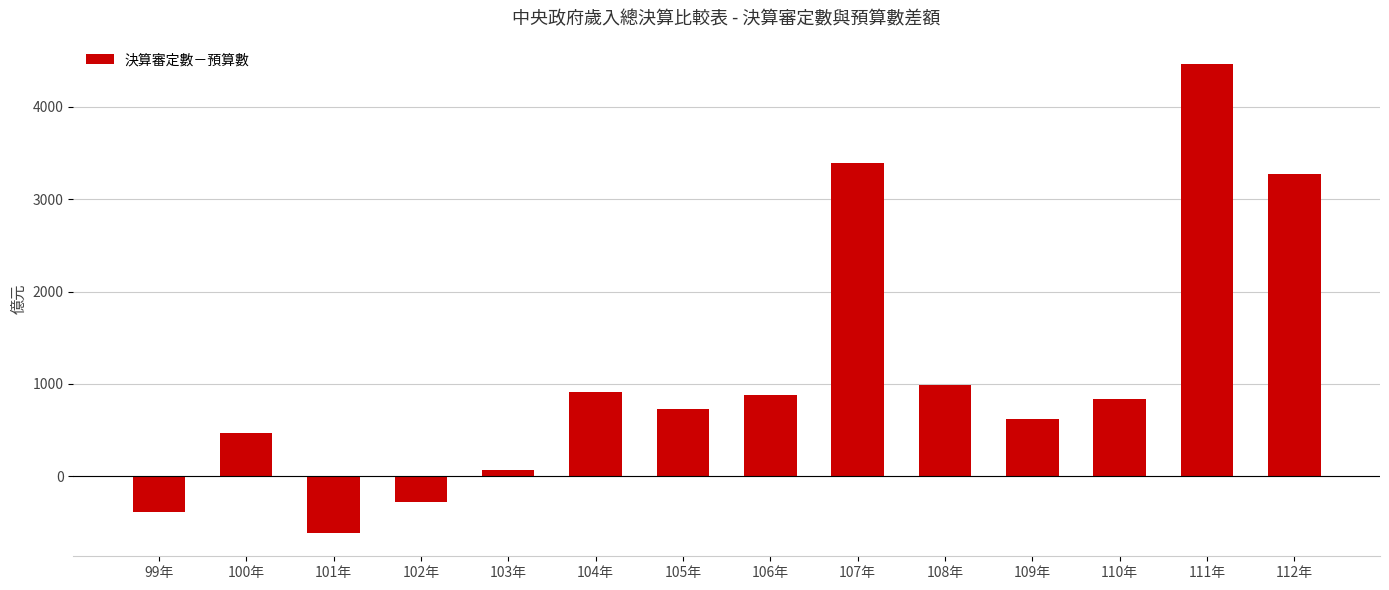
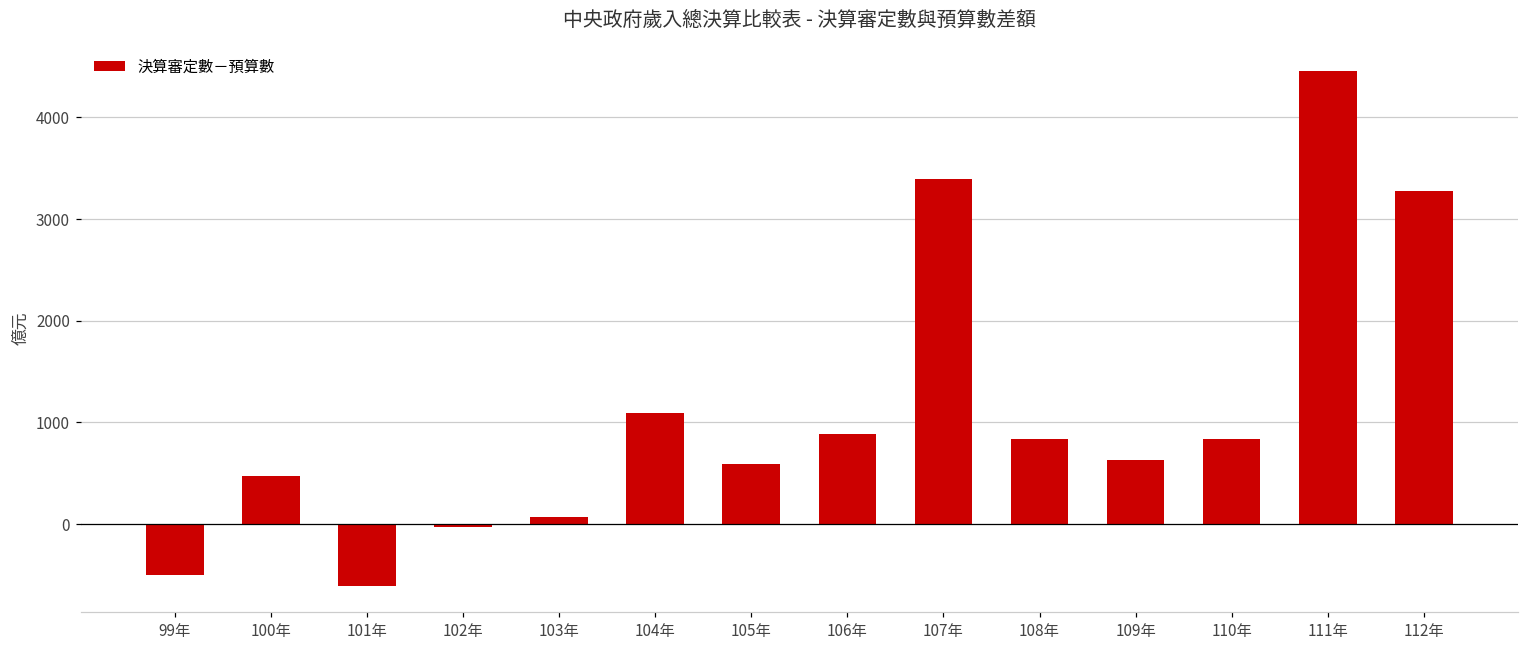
99年: -400 -> -500
102年: -300 -> 0
104年: 900 -> 1100
105年: 700 -> 600
108年: 1000 -> 800
